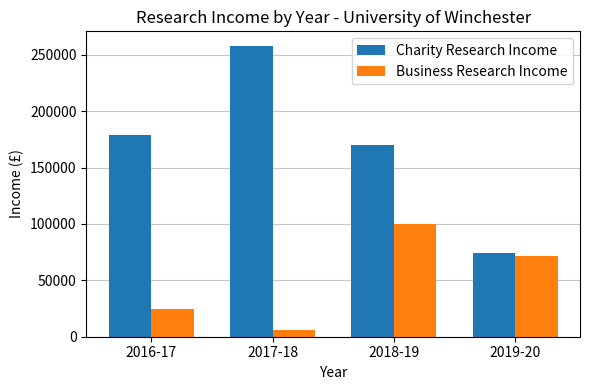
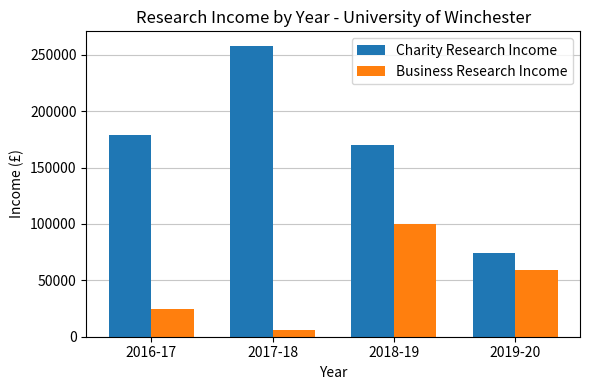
Business Research Income, 2019-20: 72000 -> 59000
